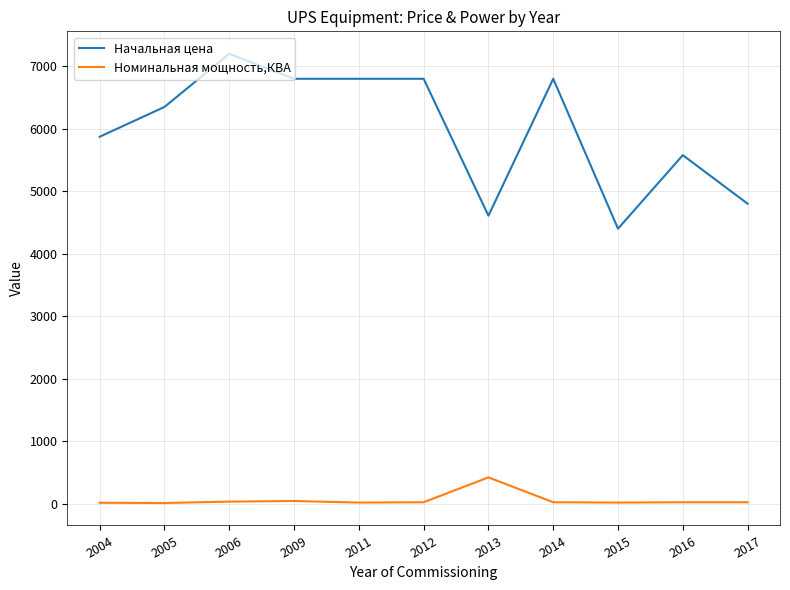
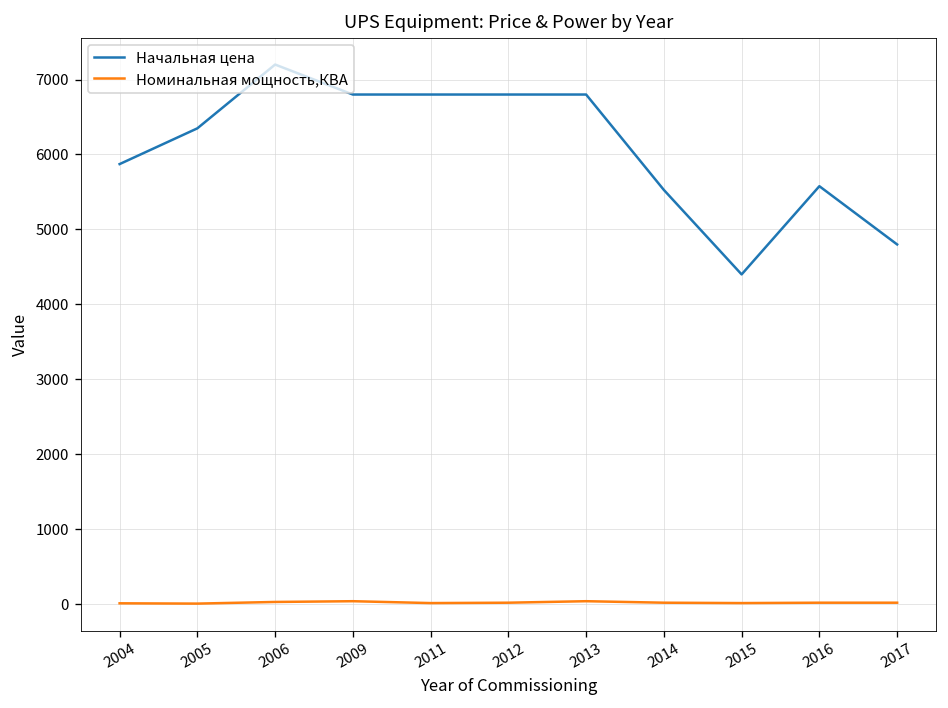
Начальная цена, 2013: 4600 -> 6800
Номинальная мощность,КВА, 2013: 400 -> 0
Начальная цена, 2014: 6800 -> 5500
